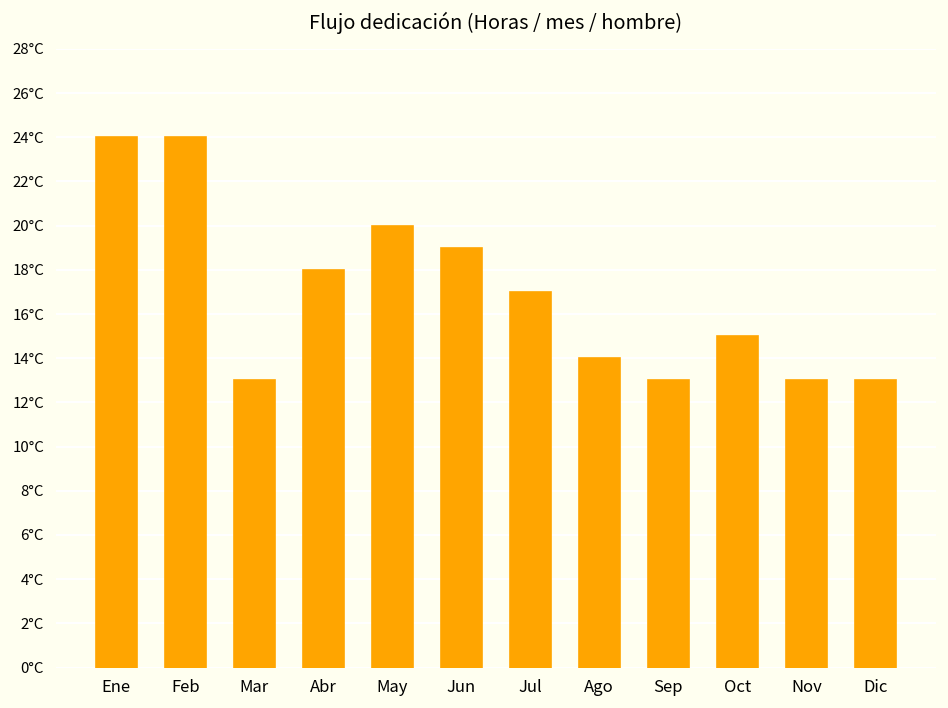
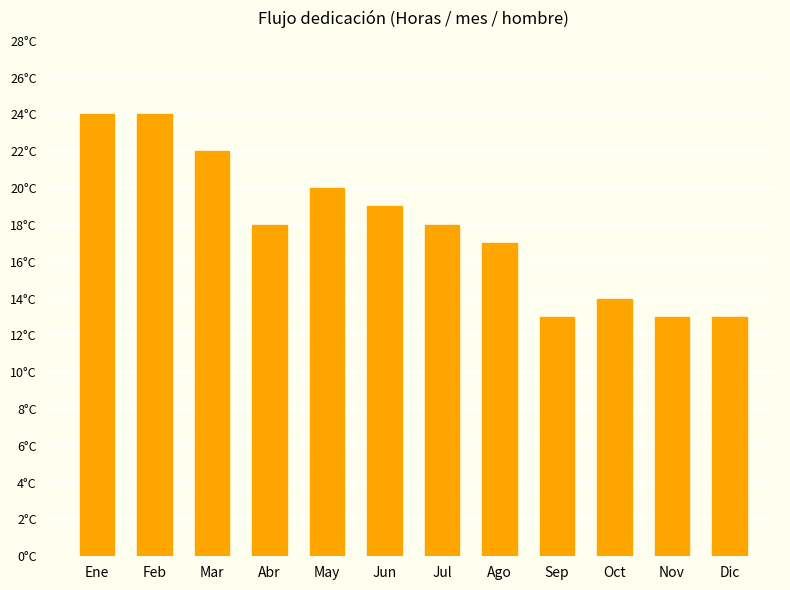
Mar: 13°C -> 22°C
Jul: 17°C -> 18°C
Ago: 14°C -> 17°C
Oct: 15°C -> 14°C
